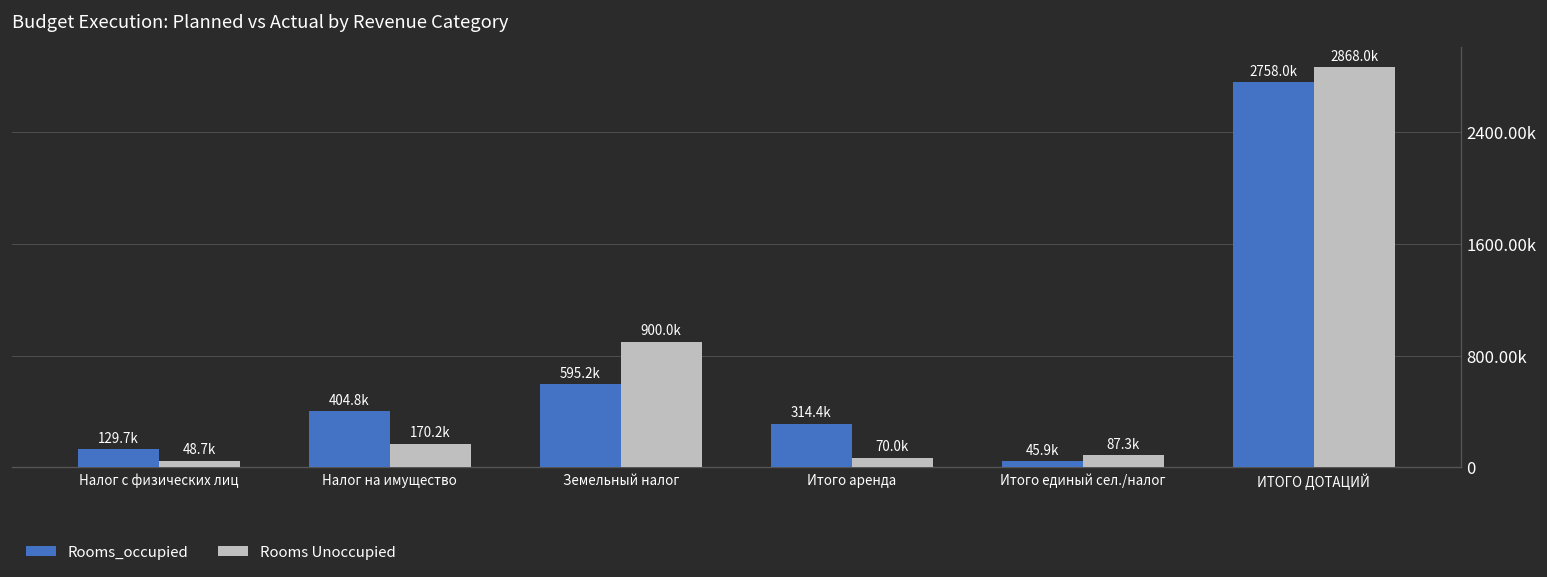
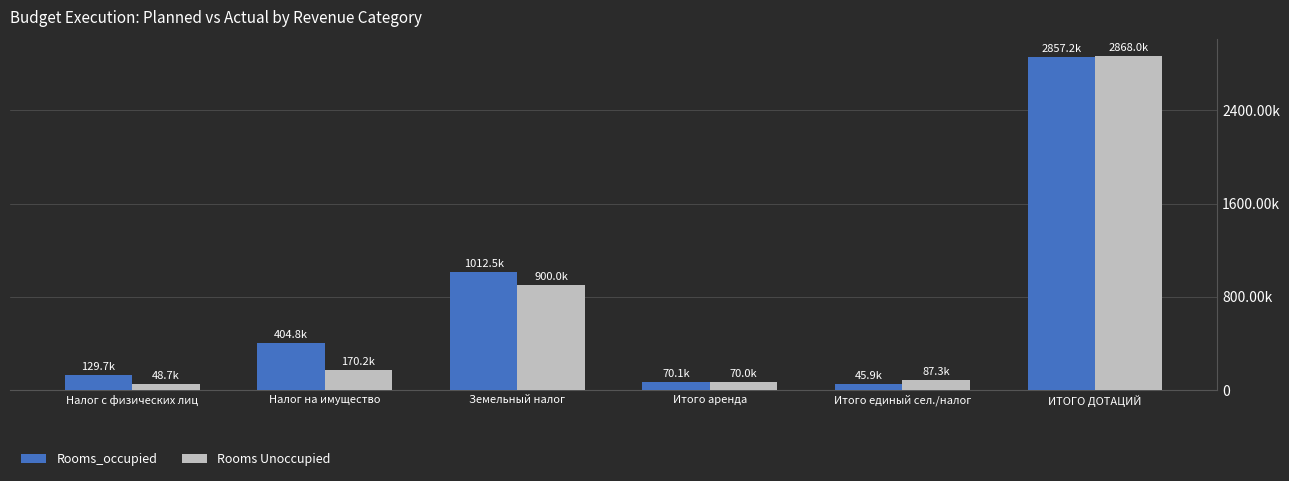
Rooms_occupied, Земельный налог: 595.2k -> 1012.5k
Rooms_occupied, Итого аренда: 314.4k -> 70.1k
Rooms_occupied, ИТОГО ДОТАЦИЙ: 2758.0k -> 2857.2k
